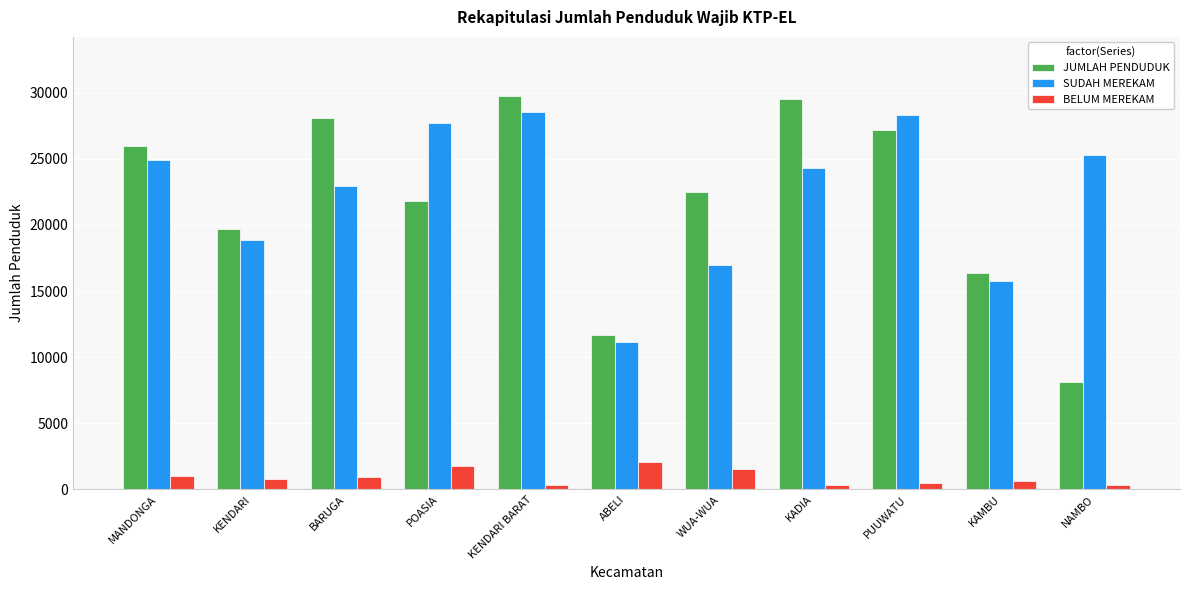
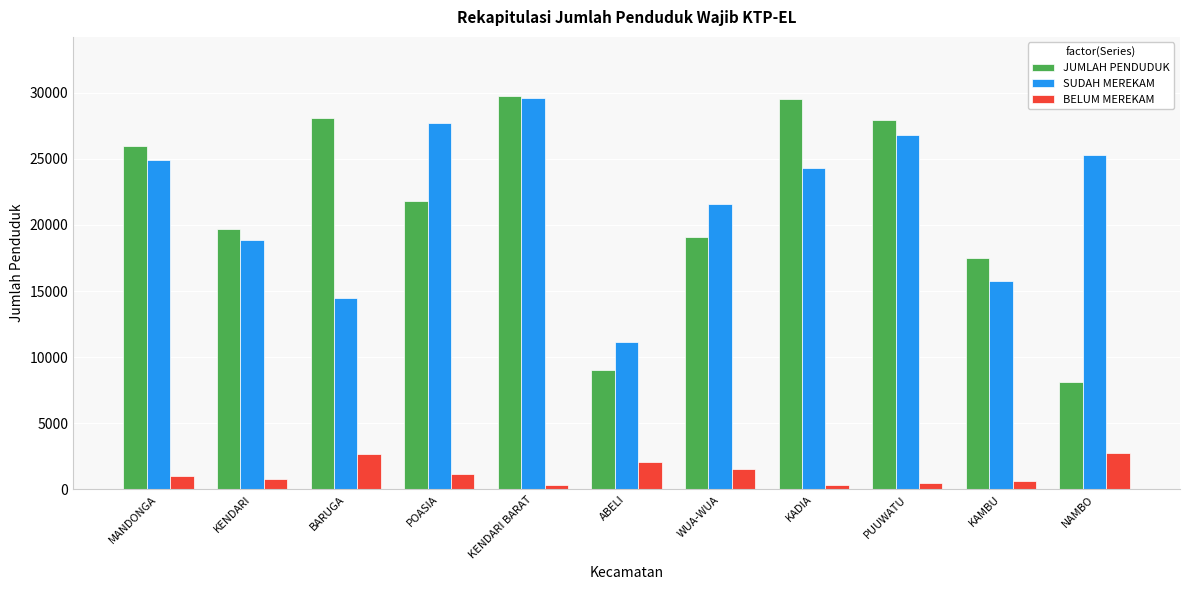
SUDAH MEREKAM, BARUGA: 22900 -> 14500
BELUM MEREKAM, BARUGA: 900 -> 2700
BELUM MEREKAM, POASIA: 1800 -> 1100
SUDAH MEREKAM, KENDARI BARAT: 28500 -> 29600
JUMLAH PENDUDUK, ABELI: 11700 -> 9000
JUMLAH PENDUDUK, WUA-WUA: 22500 -> 19100
SUDAH MEREKAM, WUA-WUA: 17000 -> 21600
JUMLAH PENDUDUK, PUUWATU: 27200 -> 28000
SUDAH MEREKAM, PUUWATU: 28300 -> 26800
JUMLAH PENDUDUK, KAMBU: 16400 -> 17500
BELUM MEREKAM, NAMBO: 300 -> 2700
